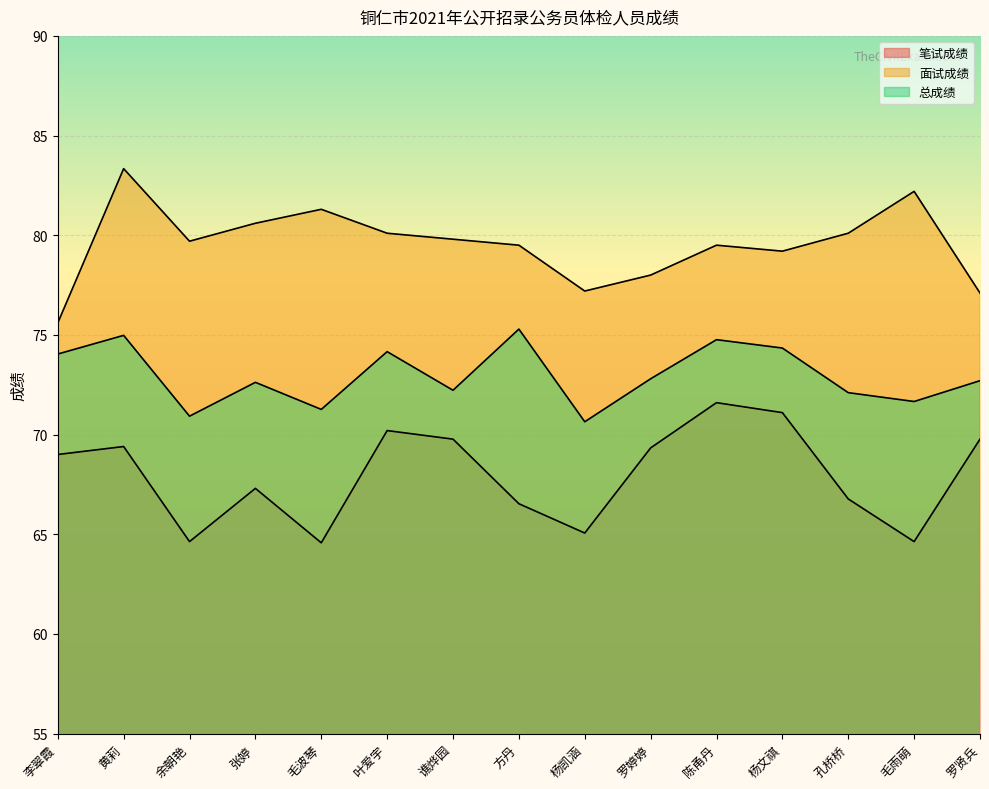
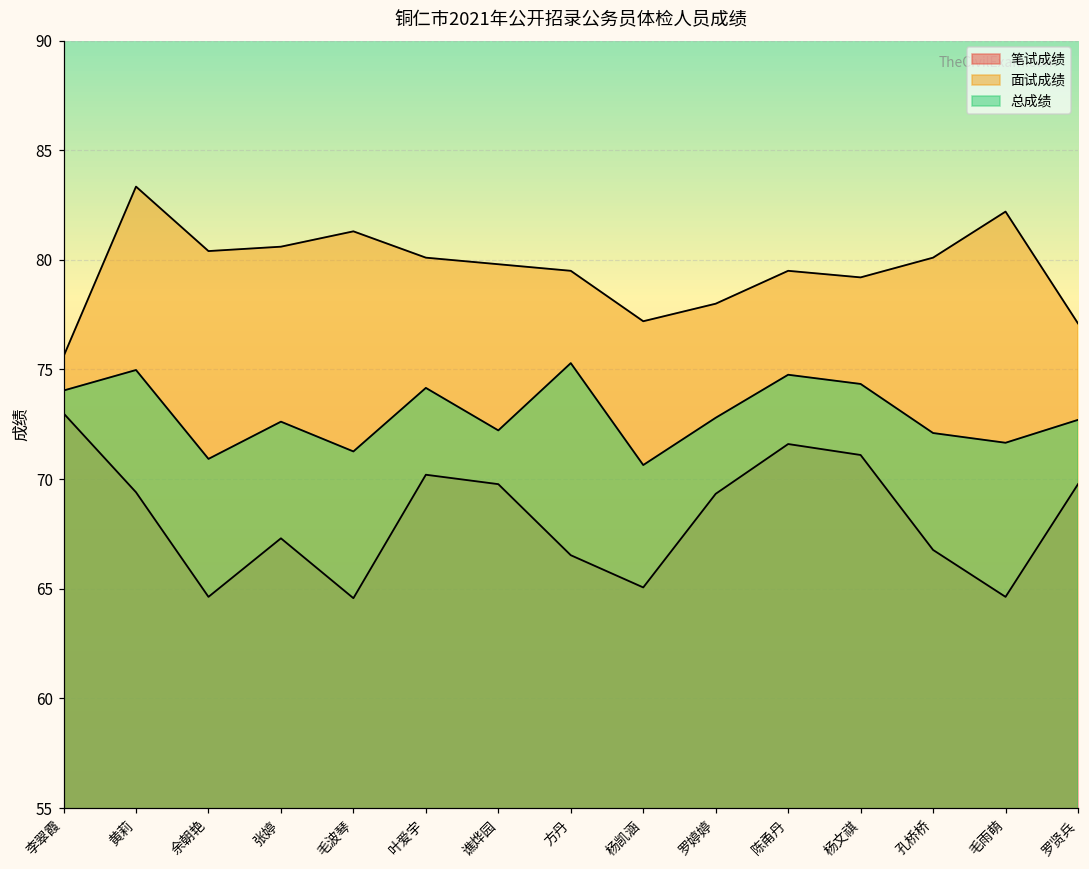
笔试成绩, 李翠霞: 69 -> 73
面试成绩, 余朝艳: 79.7 -> 80.4
